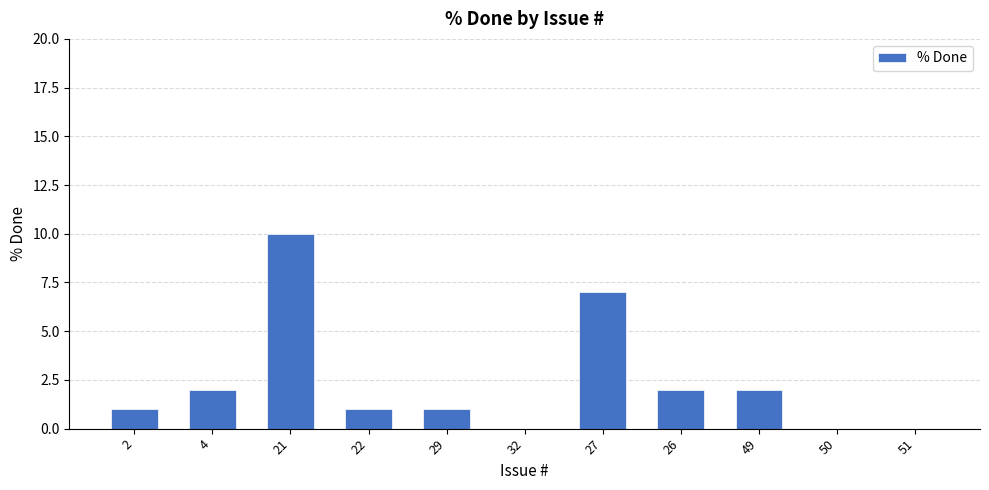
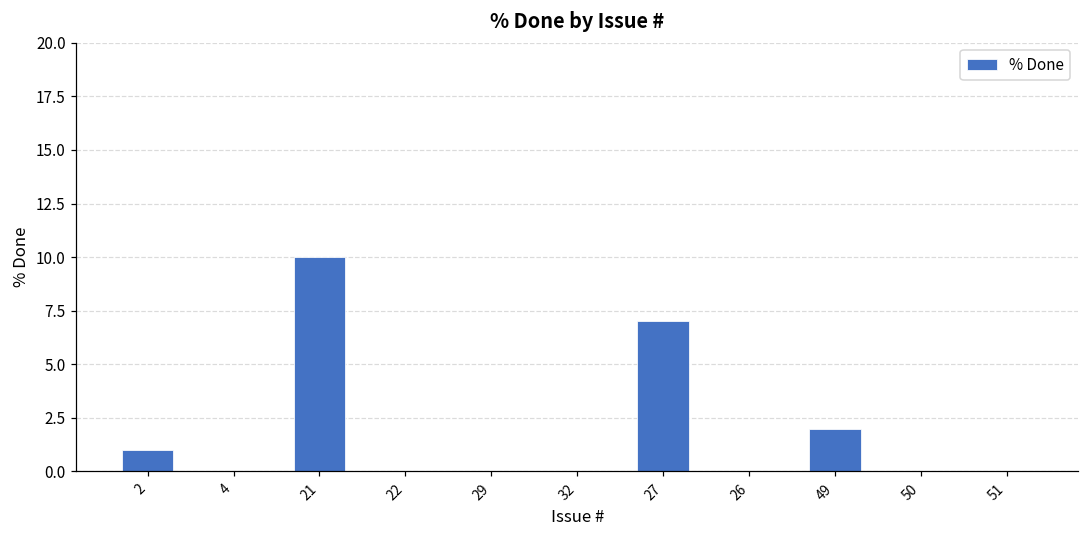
4: 2 -> 0
22: 1 -> 0
29: 1 -> 0
26: 2 -> 0
